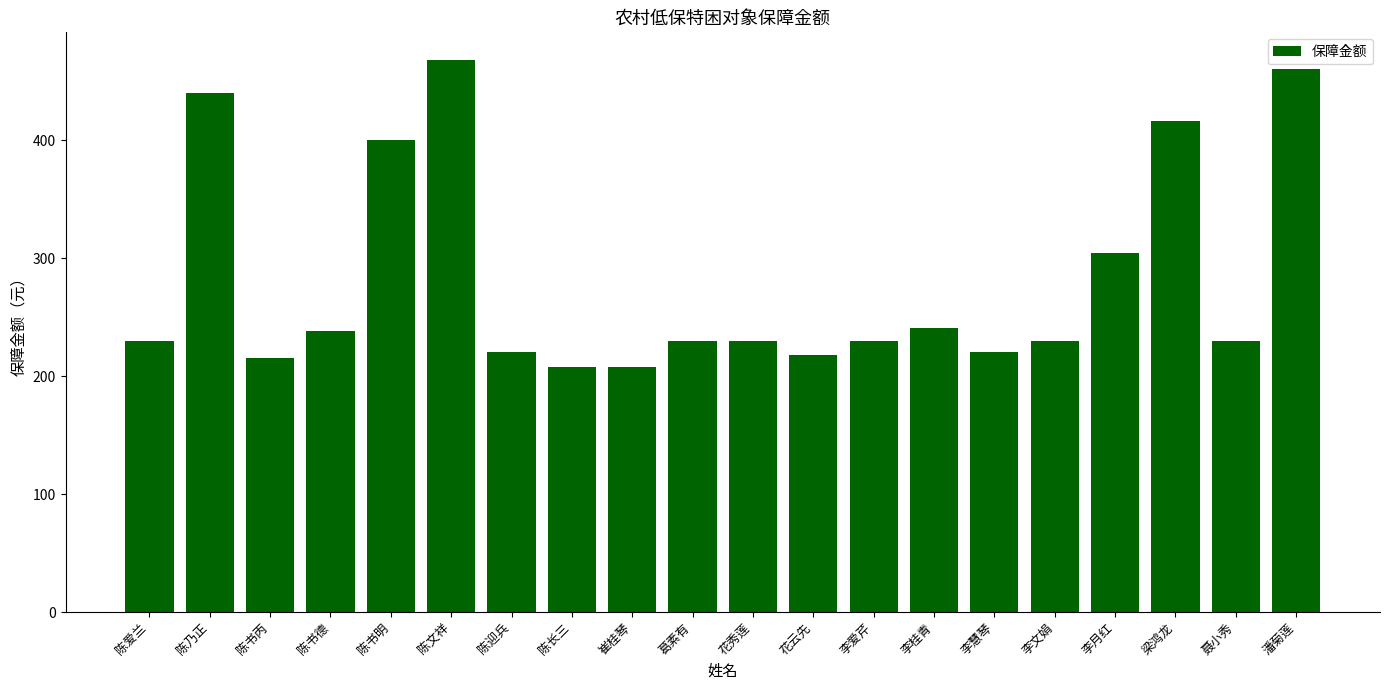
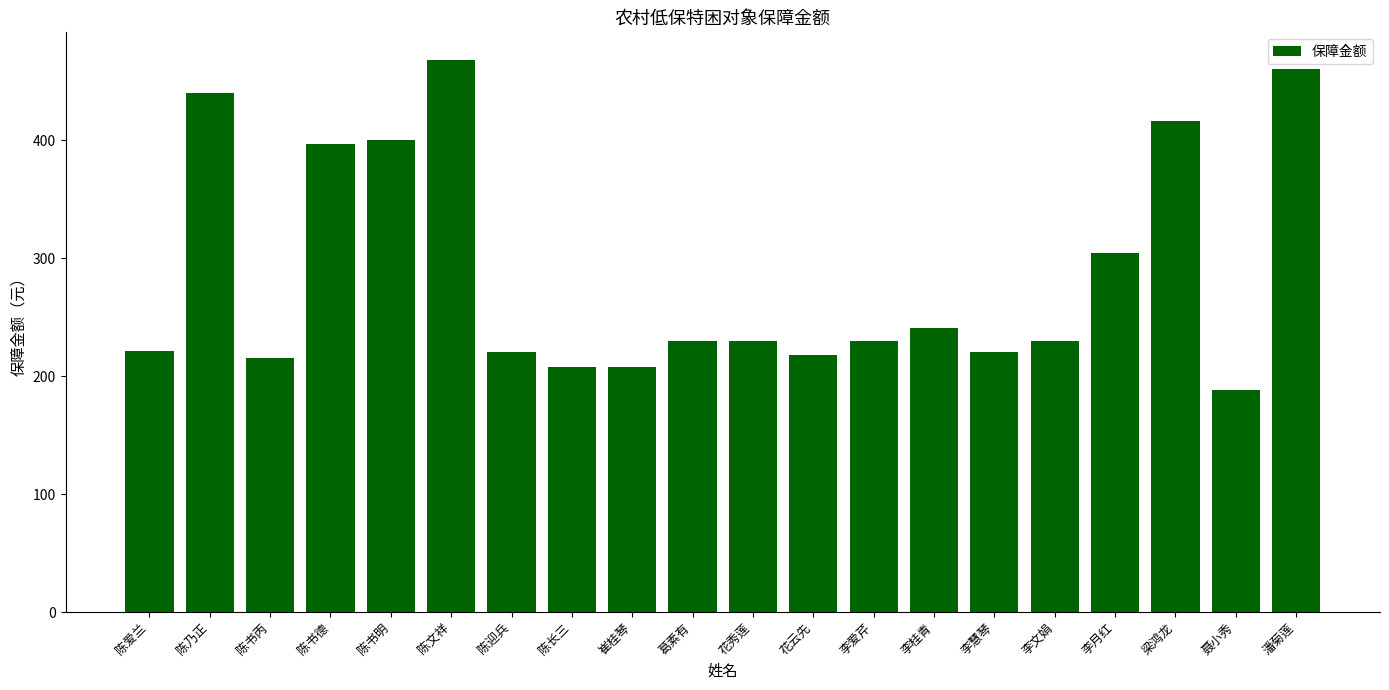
陈爱兰: 230 -> 221
陈书德: 238 -> 397
聂小秀: 230 -> 188
